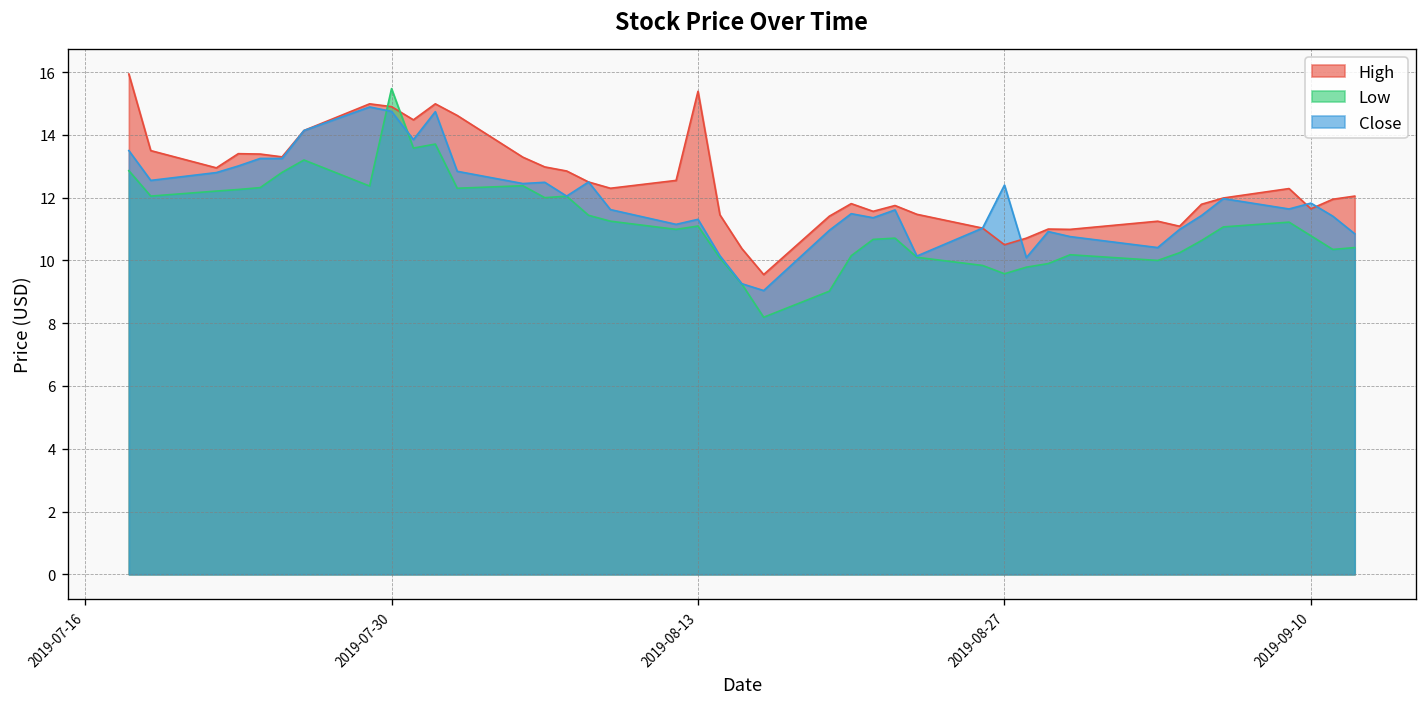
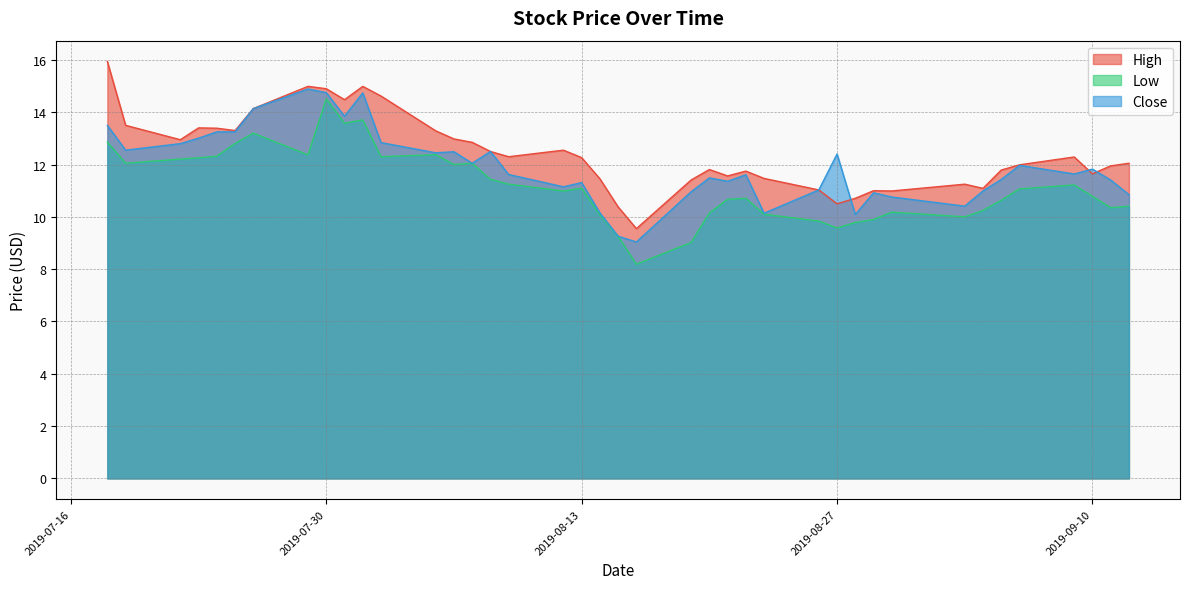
Low, 2019-07-30: 15.5 -> 14.5
High, 2019-08-13: 15.4 -> 12.3
